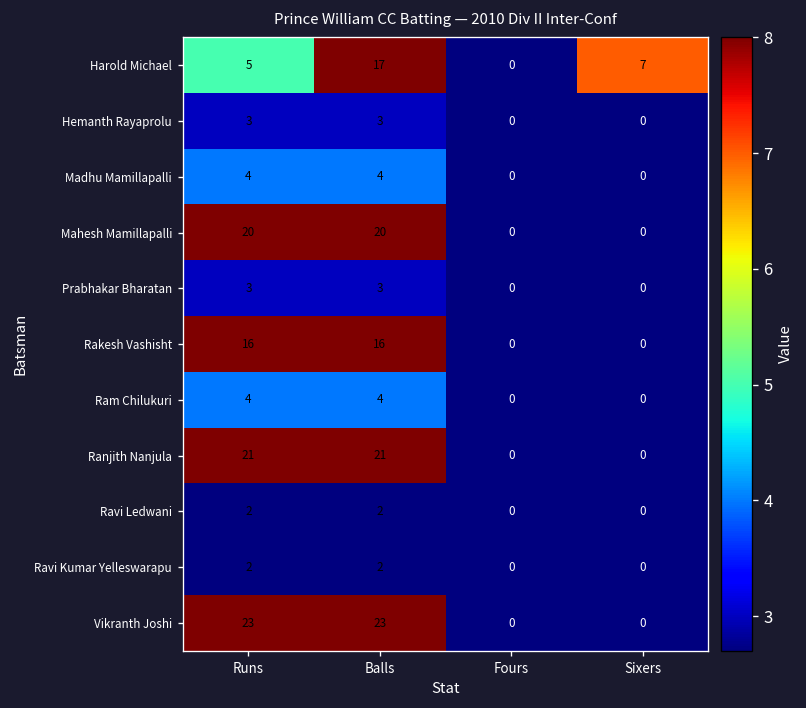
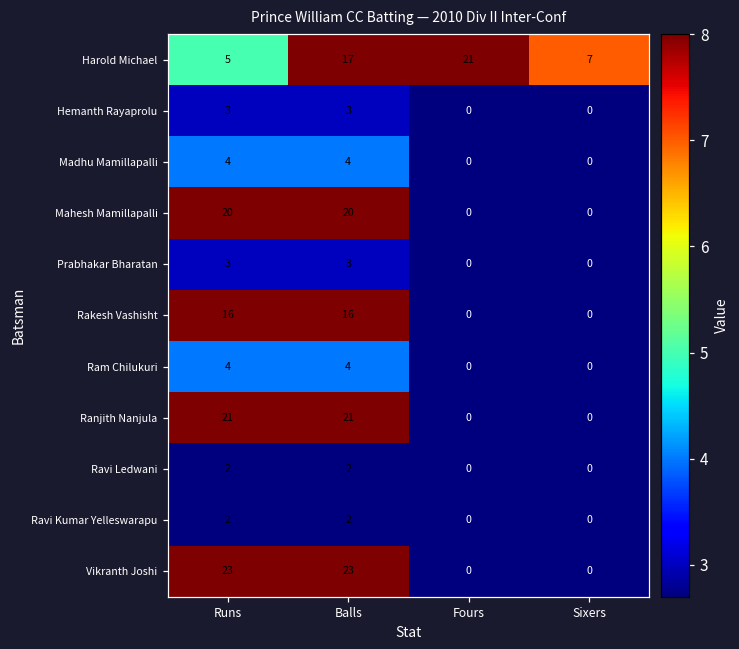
Harold Michael, Fours: 0 -> 21
